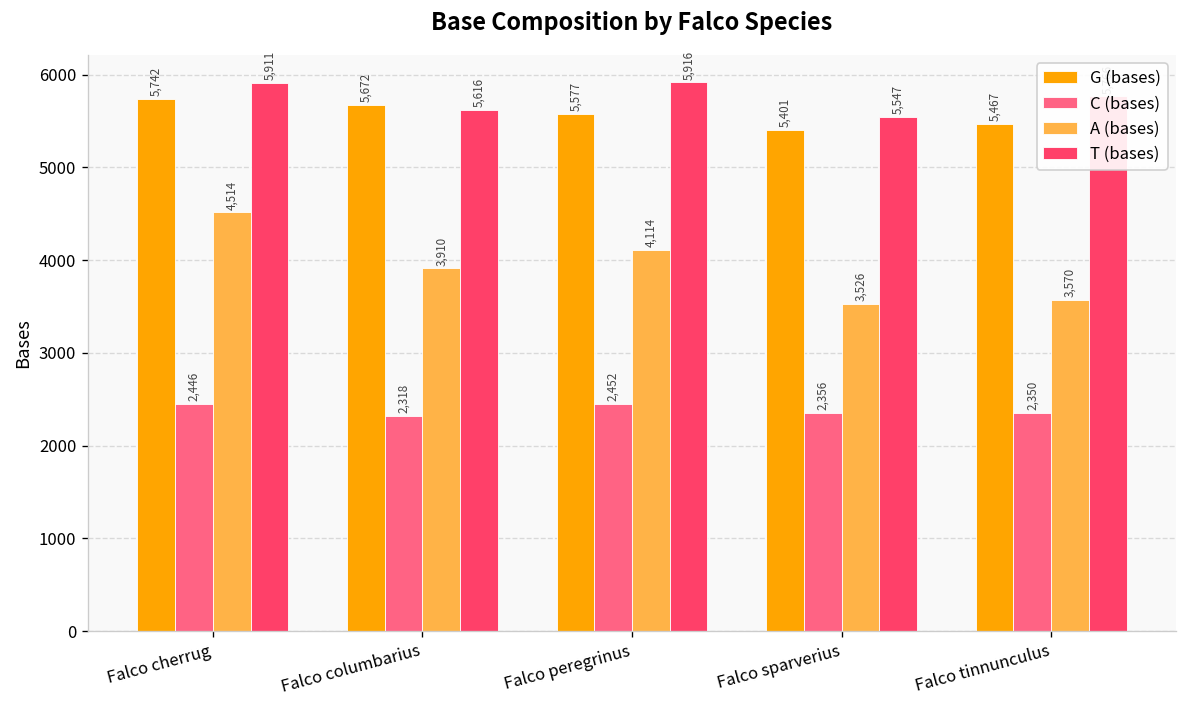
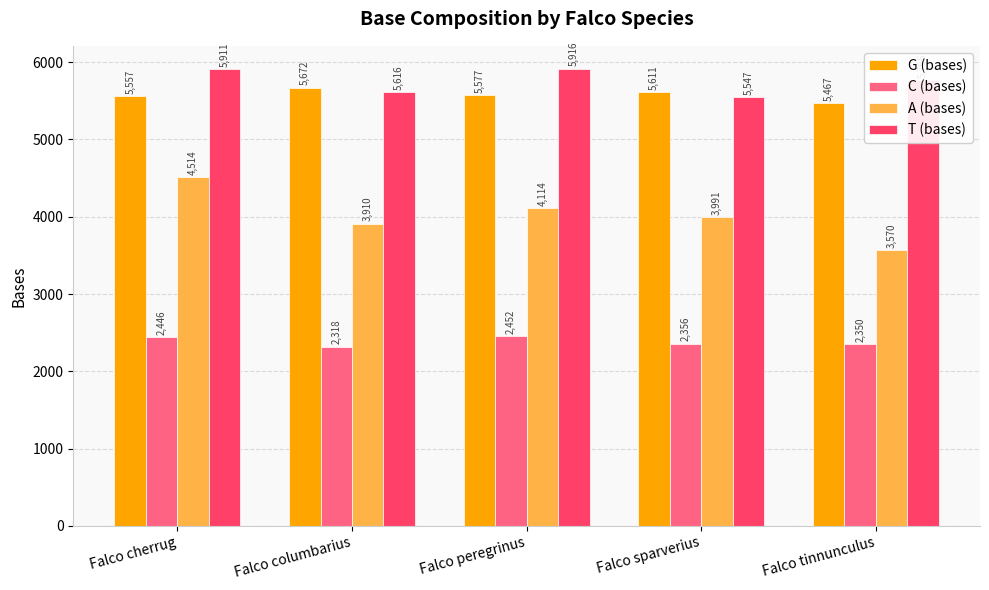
G (bases), Falco cherrug: 5,742 -> 5,557
G (bases), Falco sparverius: 5,401 -> 5,611
A (bases), Falco sparverius: 3,526 -> 3,991
